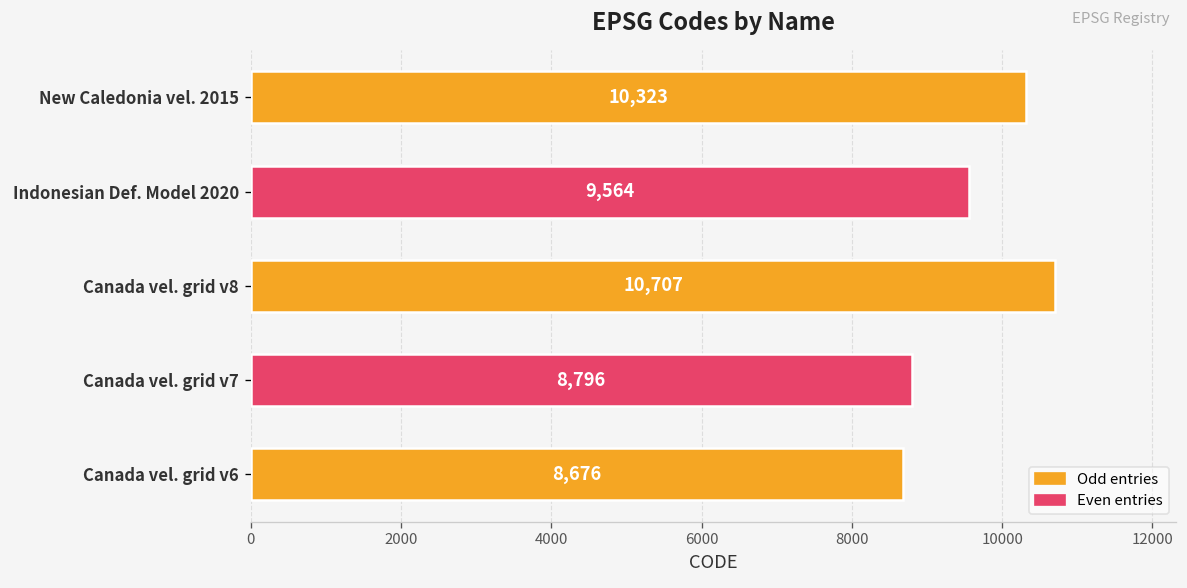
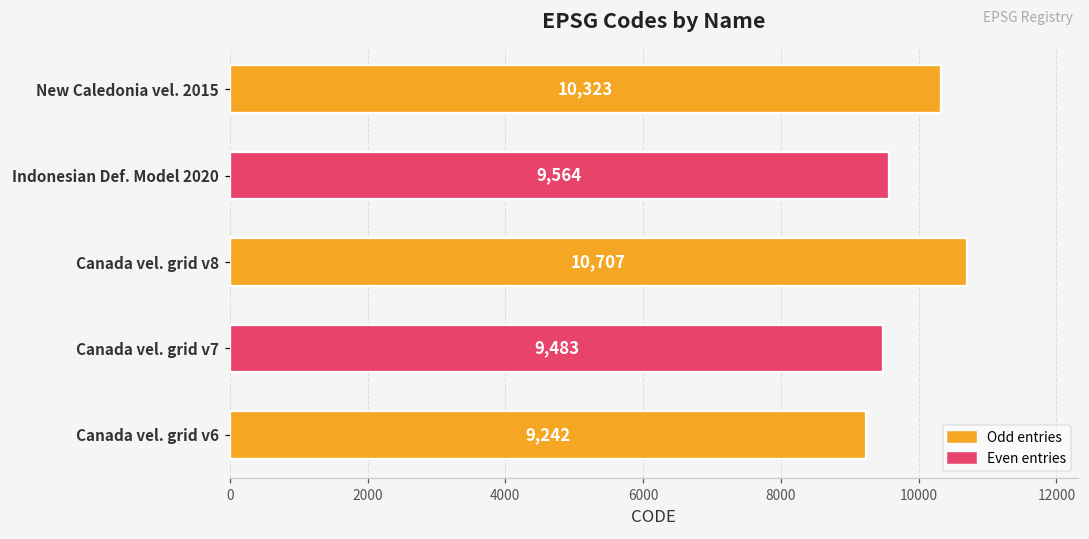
Canada vel. grid v7: 8,796 -> 9,483
Canada vel. grid v6: 8,676 -> 9,242
